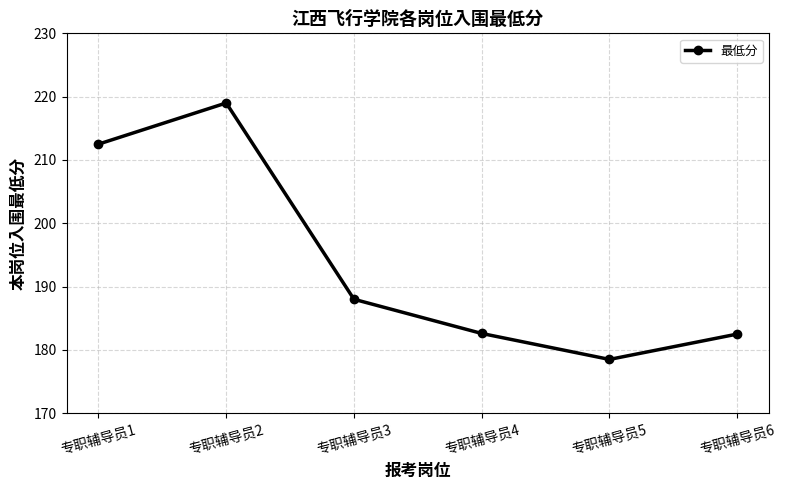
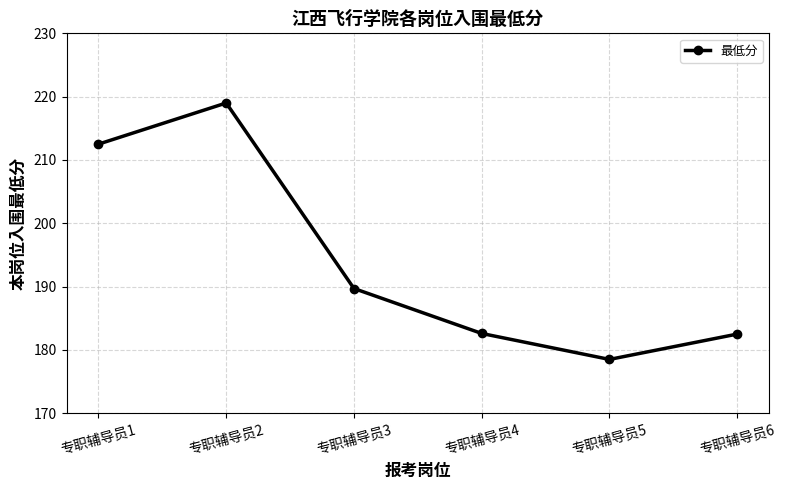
专职辅导员3: 188 -> 190
